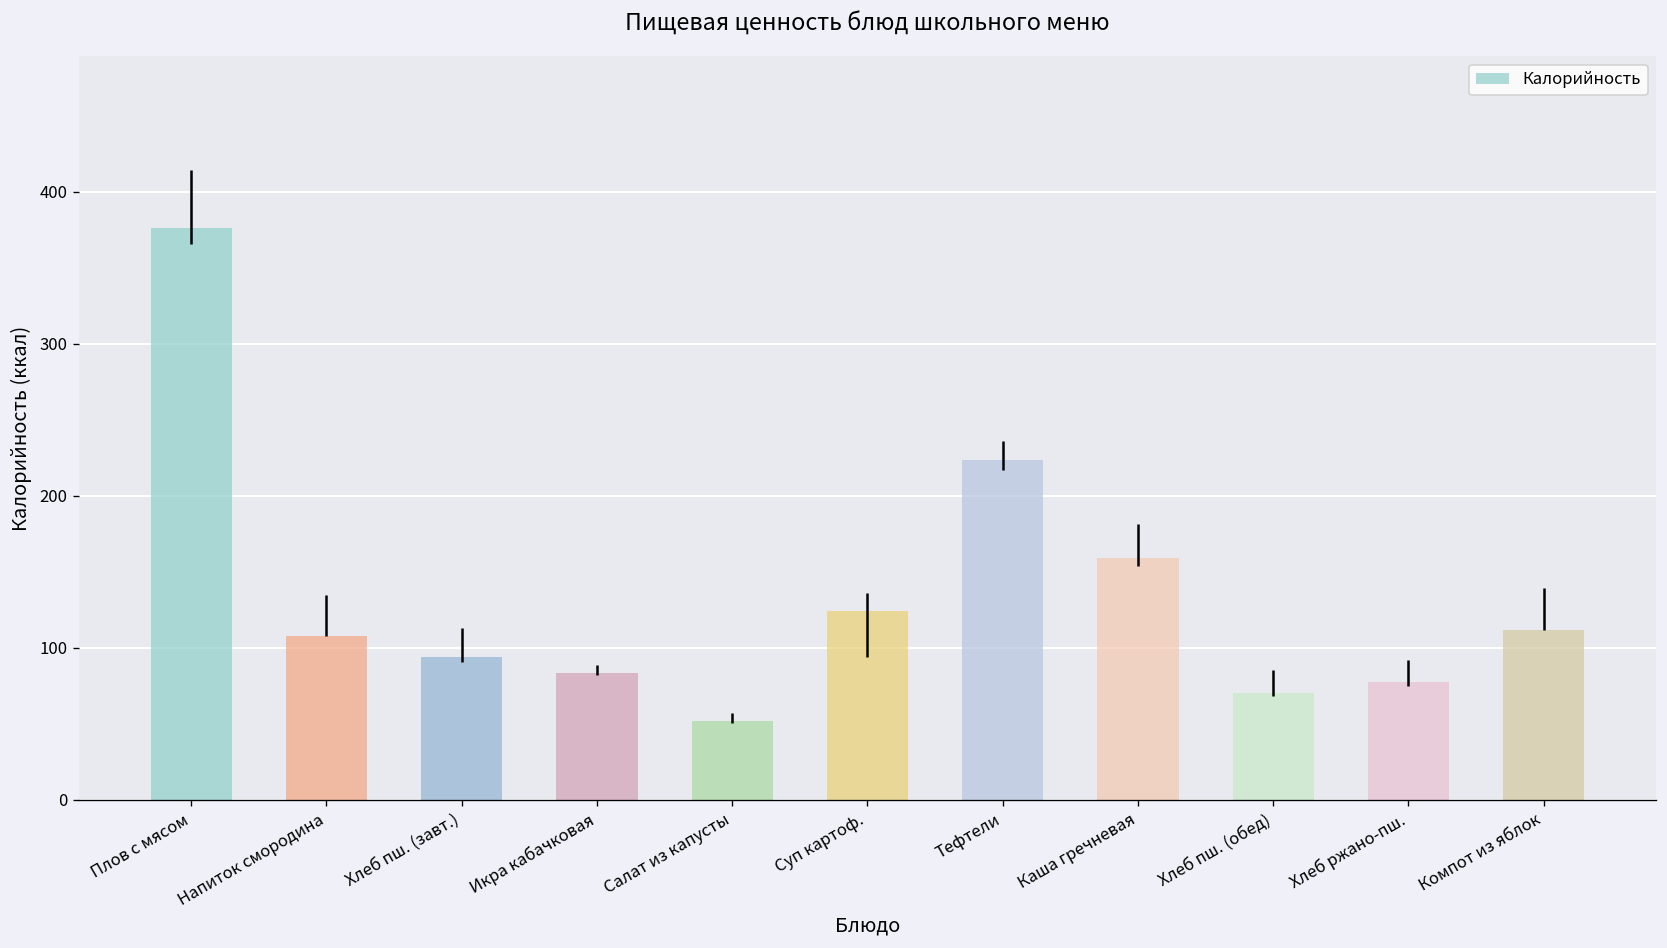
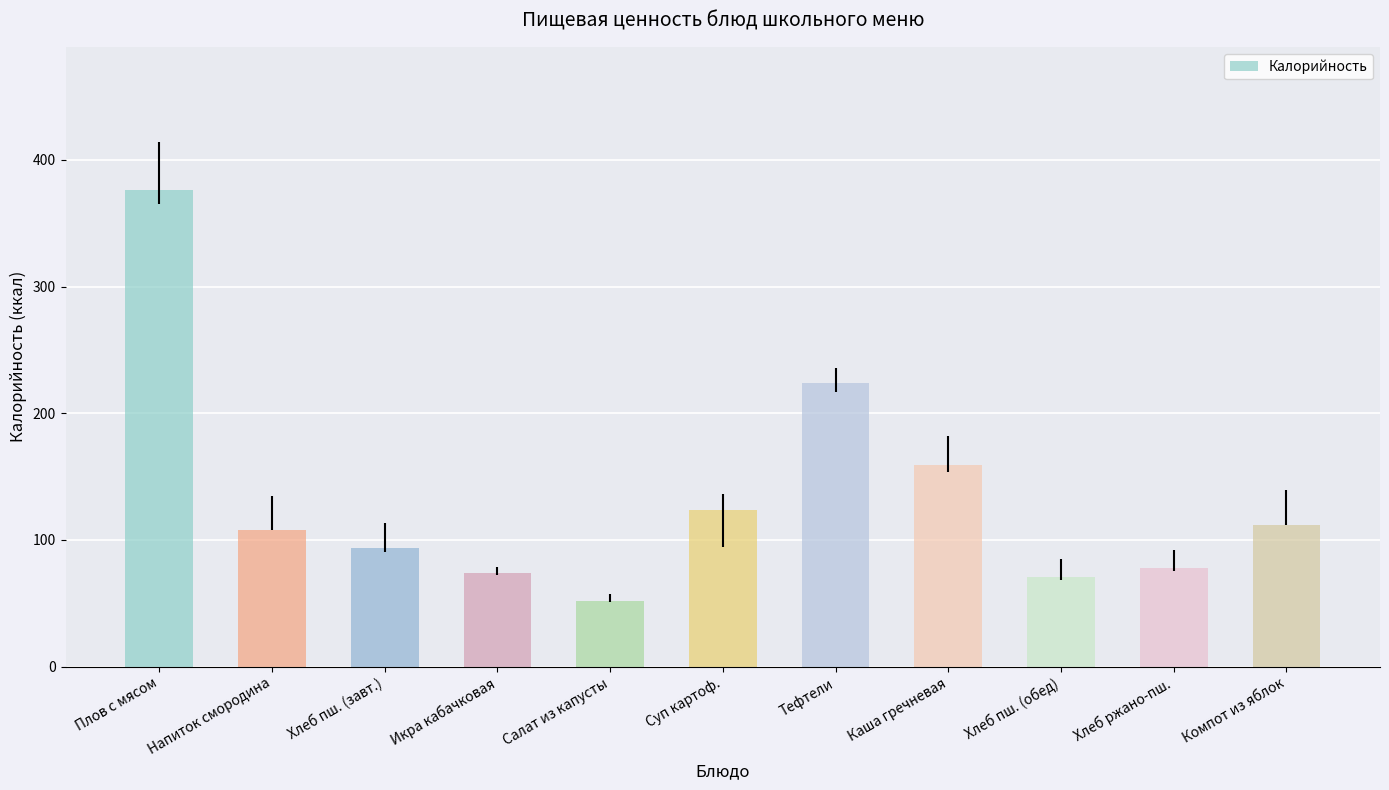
Икра кабачковая: 83 -> 74
